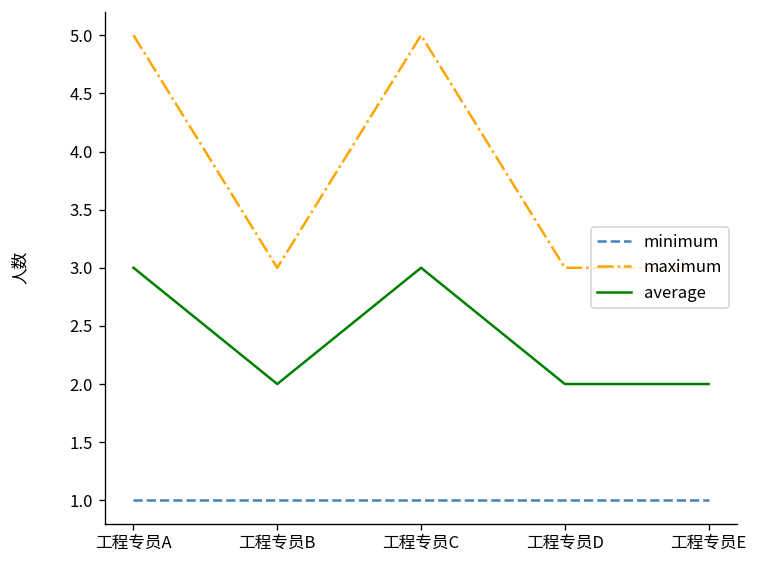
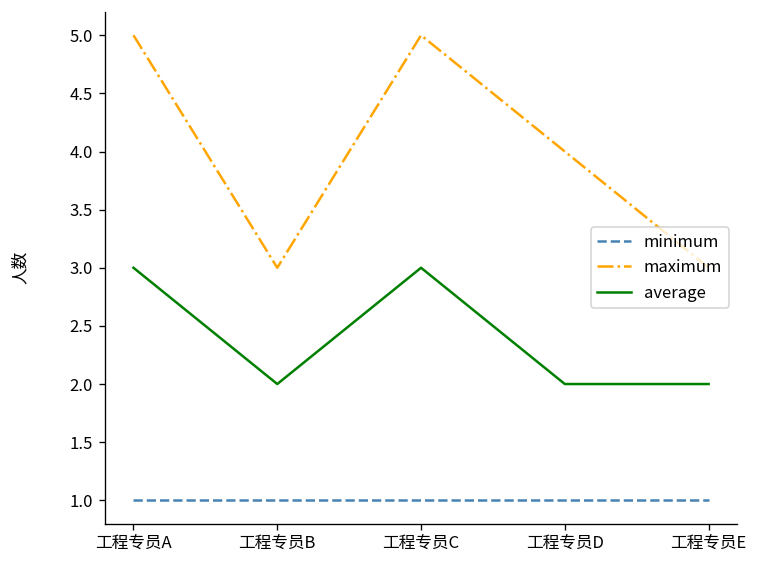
maximum, 工程专员D: 3 -> 4
